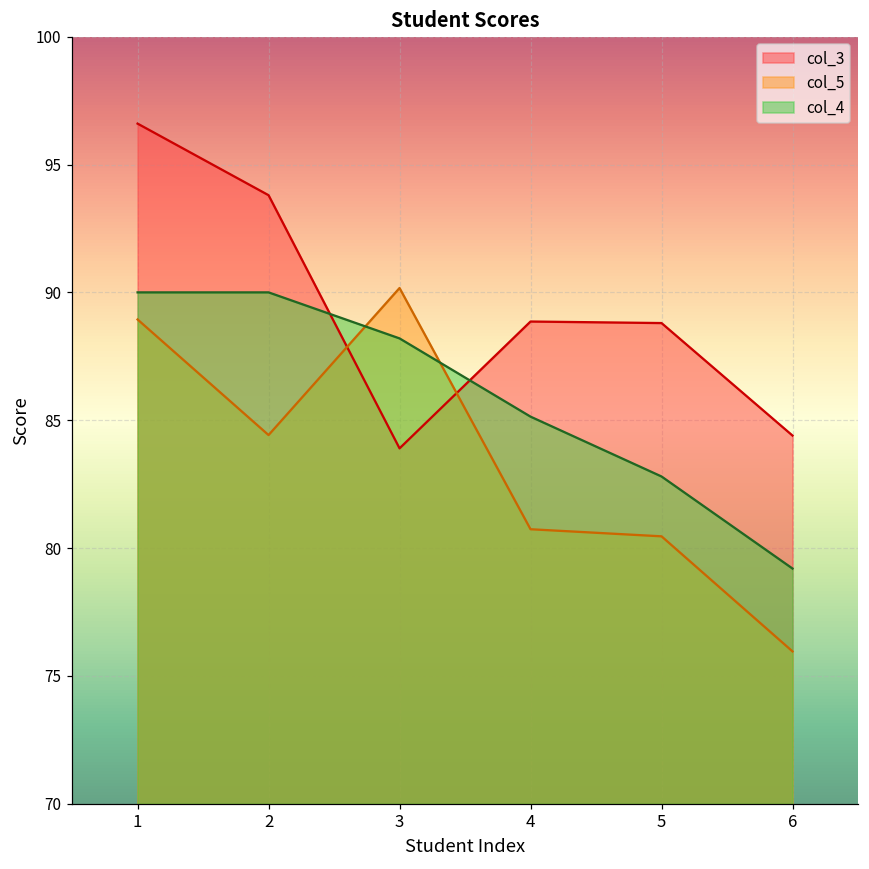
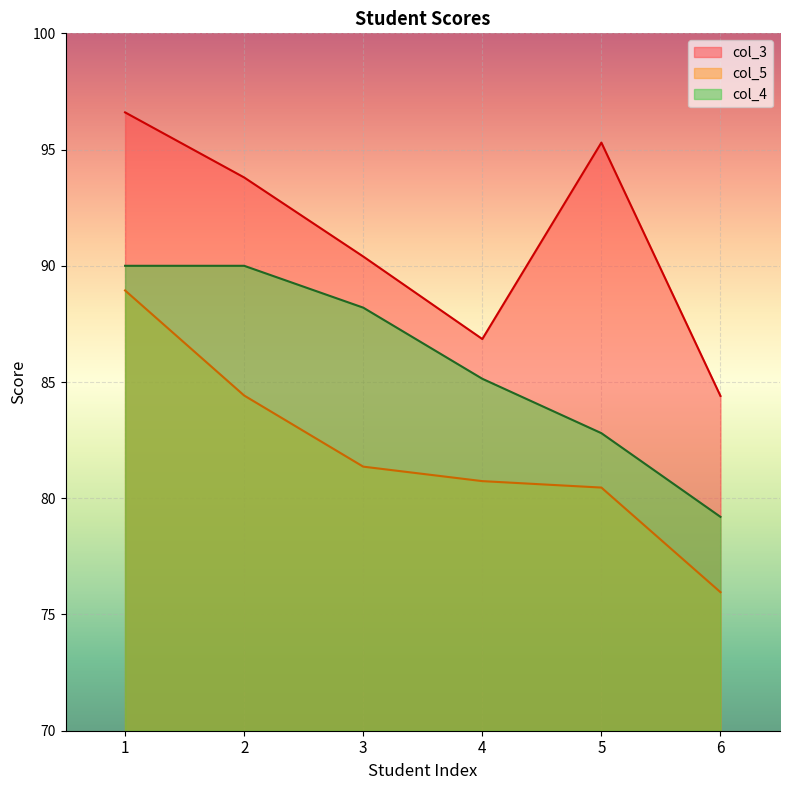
col_3, 3: 83.9 -> 90.4
col_5, 3: 90.2 -> 81.4
col_3, 4: 88.9 -> 86.9
col_3, 5: 88.8 -> 95.3
